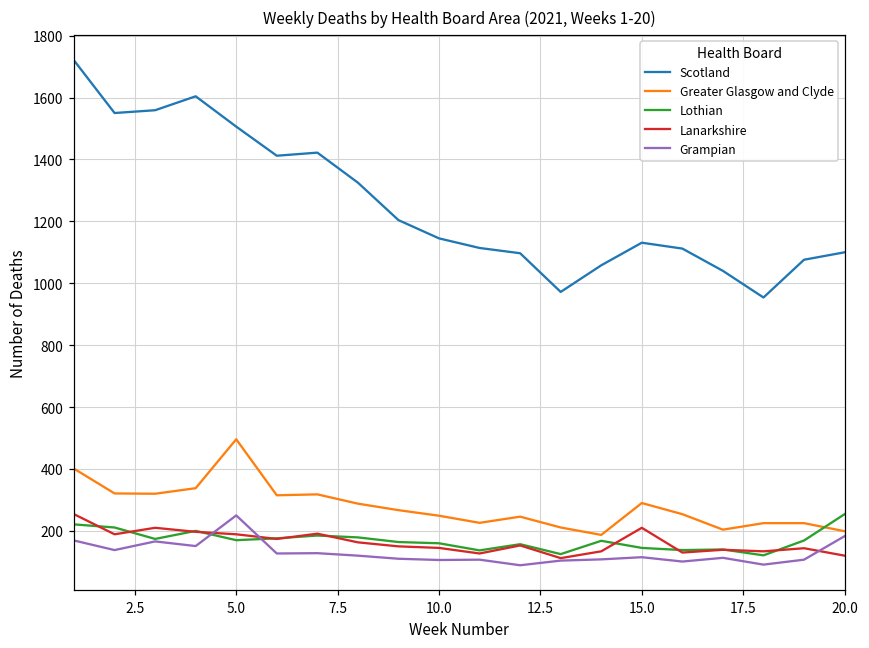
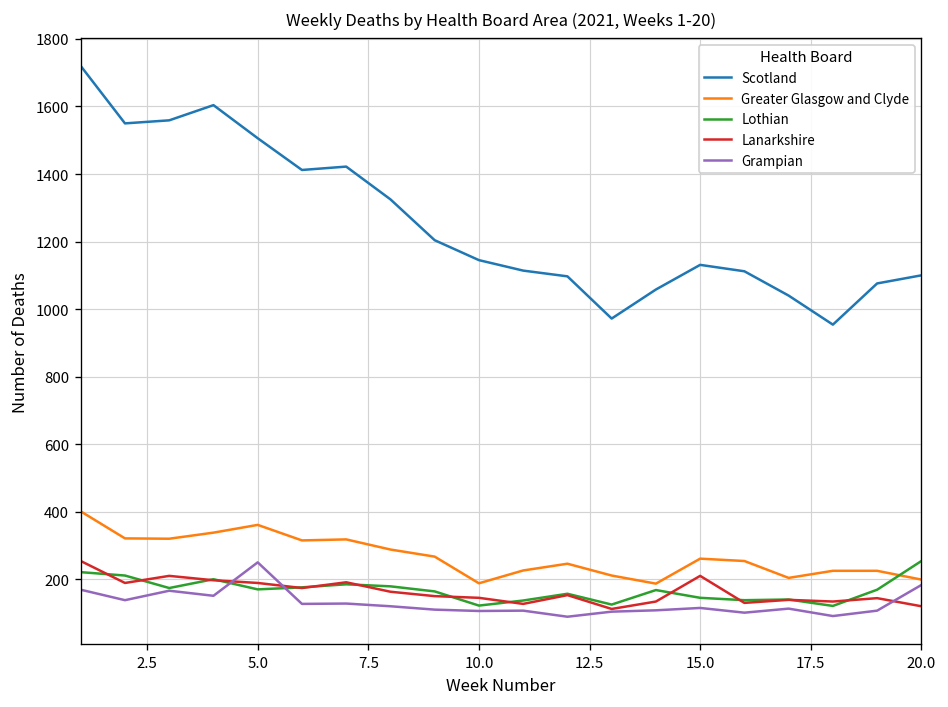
Greater Glasgow and Clyde, 5.0: 500 -> 360
Greater Glasgow and Clyde, 10.0: 250 -> 190
Lothian, 10.0: 160 -> 120
Greater Glasgow and Clyde, 15.0: 290 -> 260
